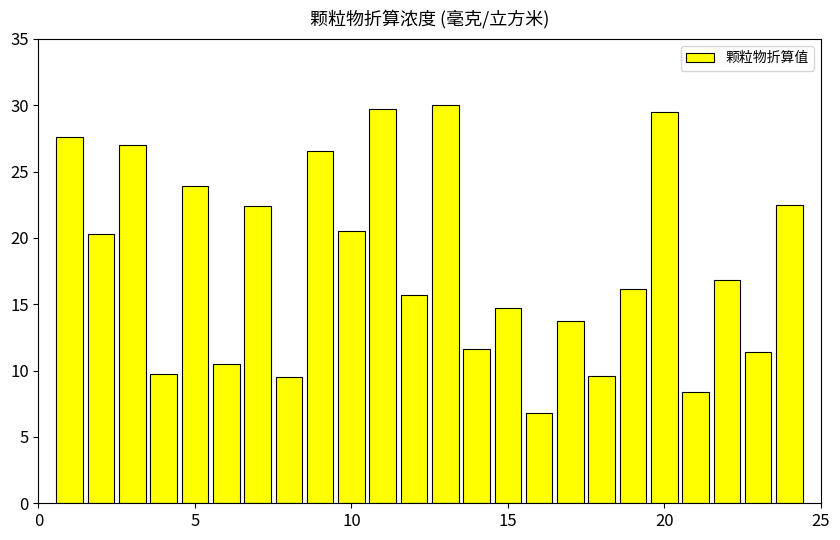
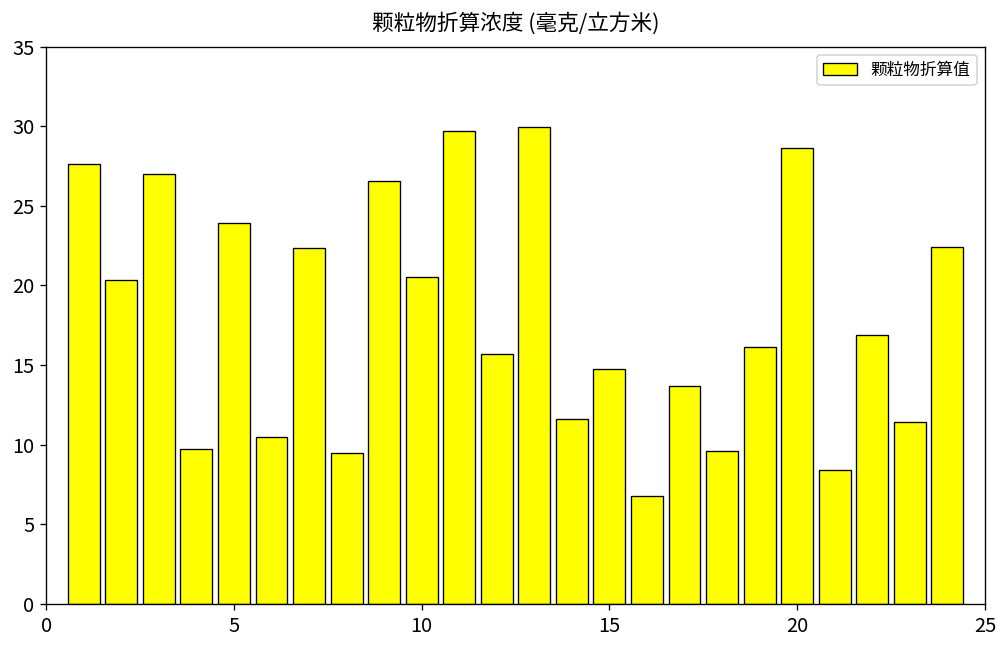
20: 29.5 -> 28.7
